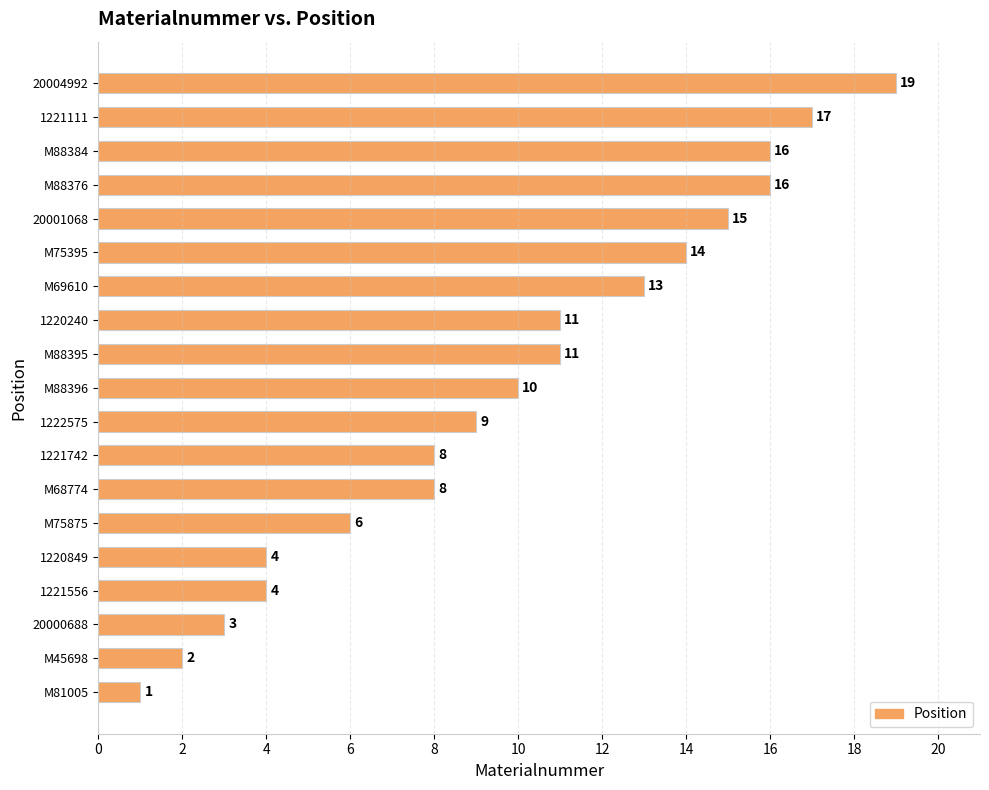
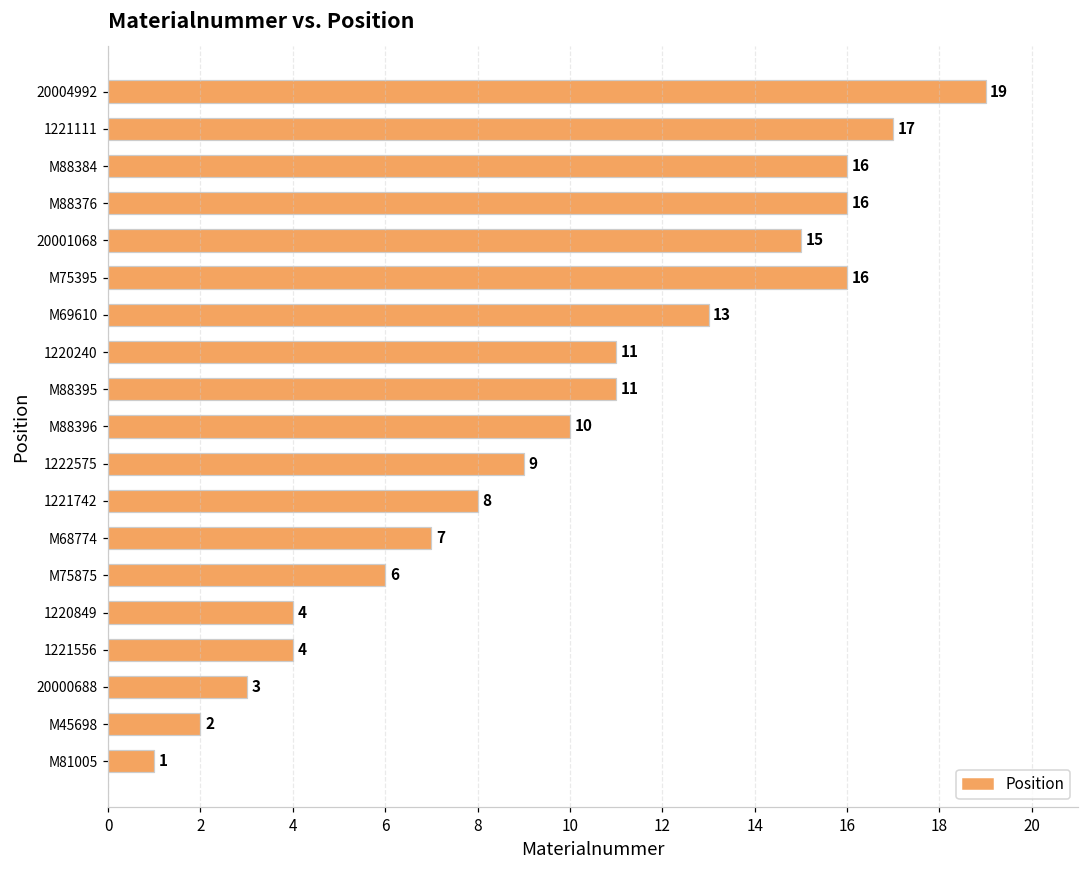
M75395: 14 -> 16
M68774: 8 -> 7
